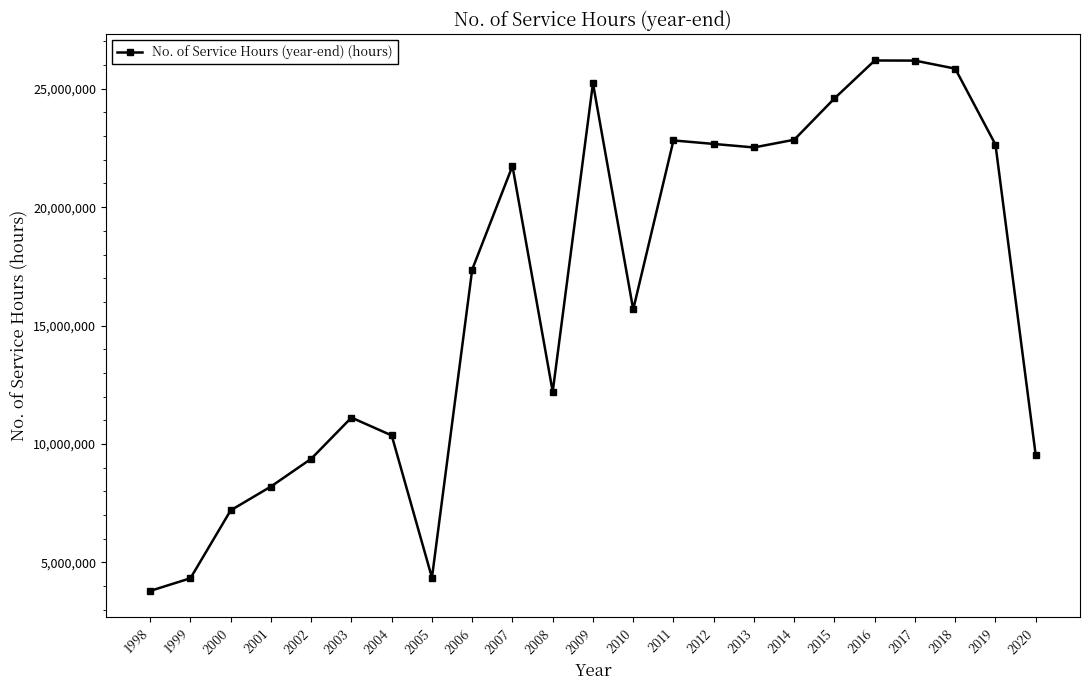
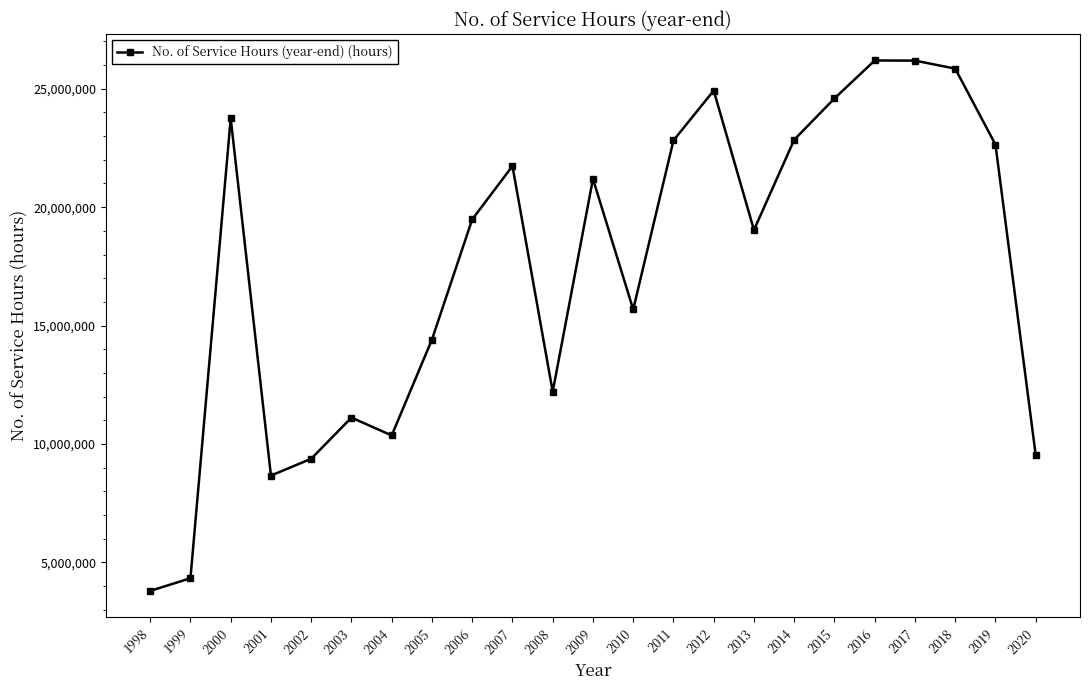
2000: 7,200,000 -> 23,700,000
2001: 8,200,000 -> 8,700,000
2005: 4,400,000 -> 14,400,000
2006: 17,400,000 -> 19,500,000
2009: 25,200,000 -> 21,200,000
2012: 22,700,000 -> 24,900,000
2013: 22,500,000 -> 19,000,000
